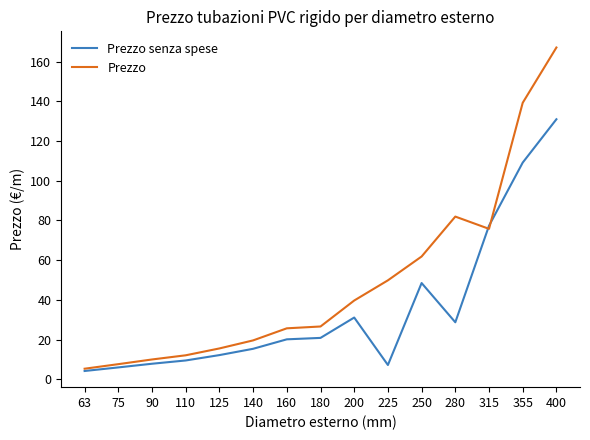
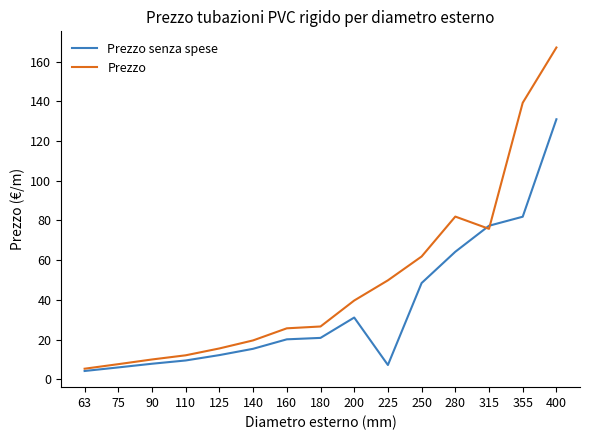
Prezzo senza spese, 280: 29 -> 64
Prezzo senza spese, 355: 109 -> 82
